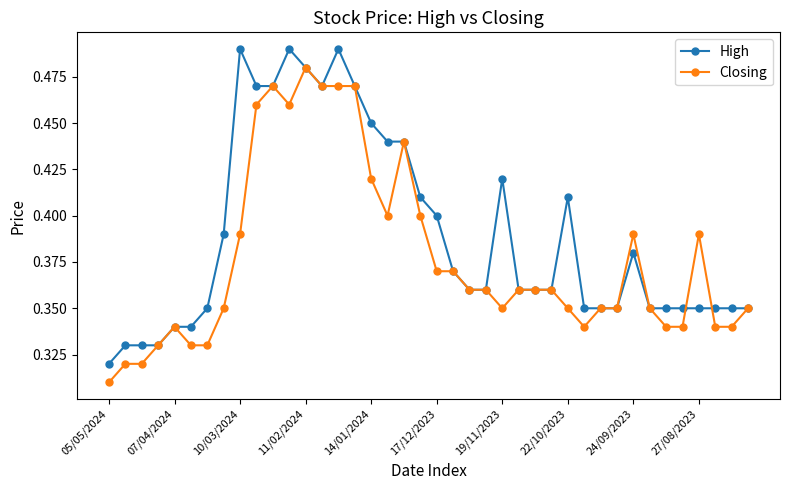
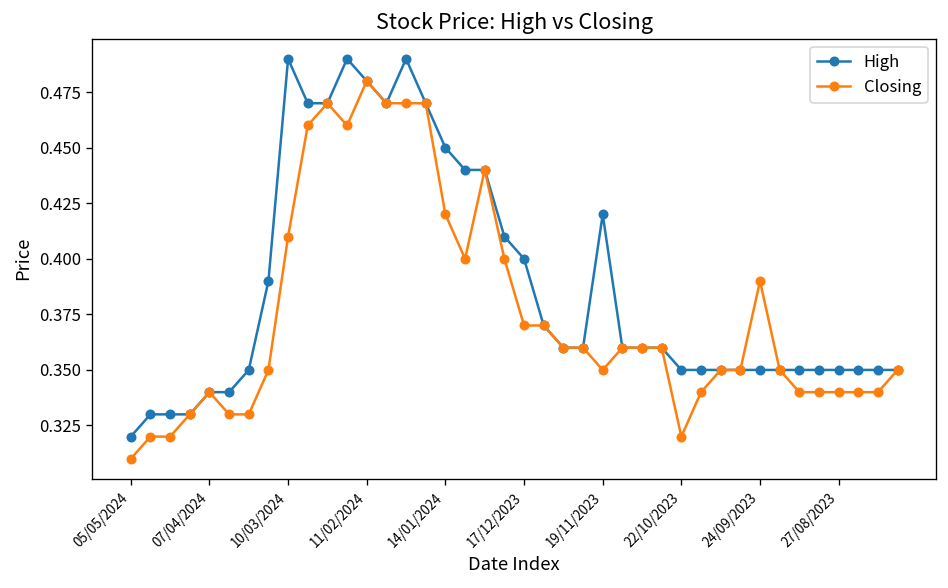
Closing, 10/03/2024: 0.39 -> 0.41
High, 22/10/2023: 0.41 -> 0.35
Closing, 22/10/2023: 0.35 -> 0.32
High, 24/09/2023: 0.38 -> 0.35
Closing, 27/08/2023: 0.39 -> 0.34
